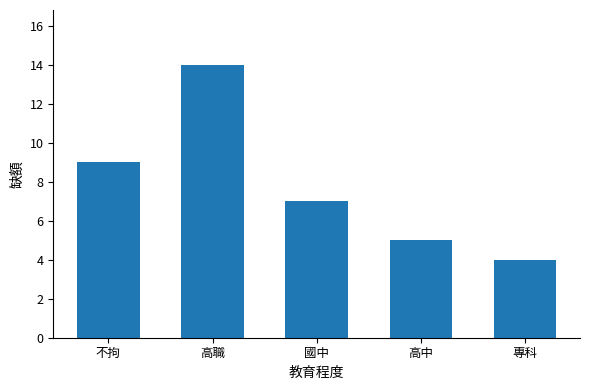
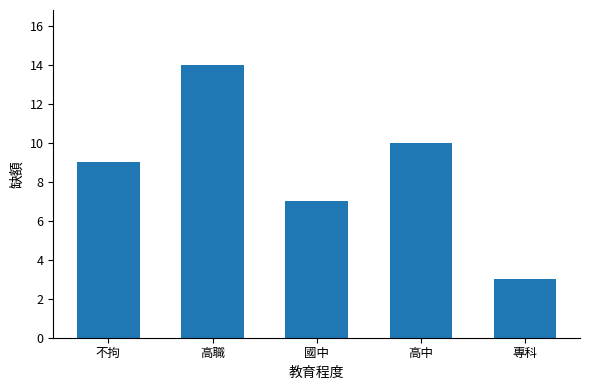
高中: 5 -> 10
專科: 4 -> 3
